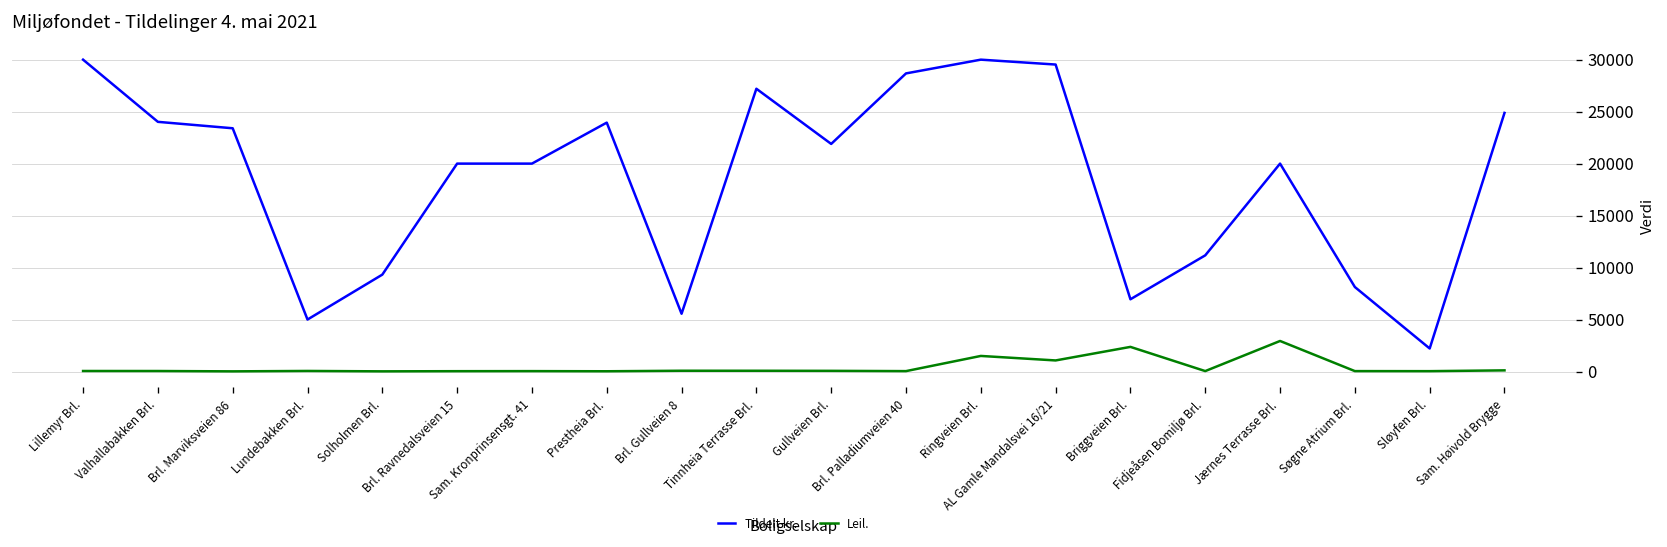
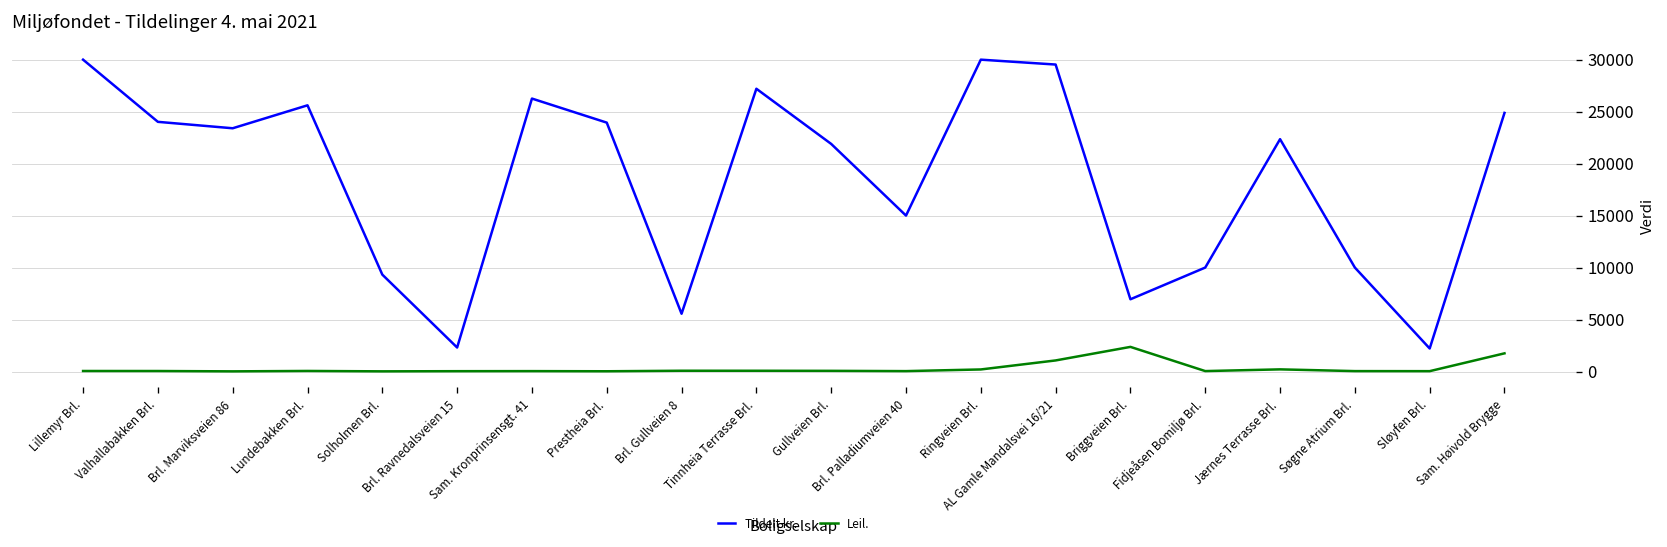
Tildelt kr., Lundebakken Brl.: 5000 -> 26000
Tildelt kr., Brl. Ravnedalsveien 15: 20000 -> 2000
Tildelt kr., Sam. Kronprinsensgt. 41: 20000 -> 26000
Tildelt kr., Brl. Palladiumveien 40: 29000 -> 15000
Leil., Ringveien Brl.: 1000 -> 0
Tildelt kr., Fidjeåsen Bomiljø Brl.: 11000 -> 10000
Tildelt kr., Jærnes Terrasse Brl.: 20000 -> 22000
Leil., Jærnes Terrasse Brl.: 3000 -> 0
Tildelt kr., Søgne Atrium Brl.: 8000 -> 10000
Leil., Sam. Høivold Brygge: 0 -> 2000
